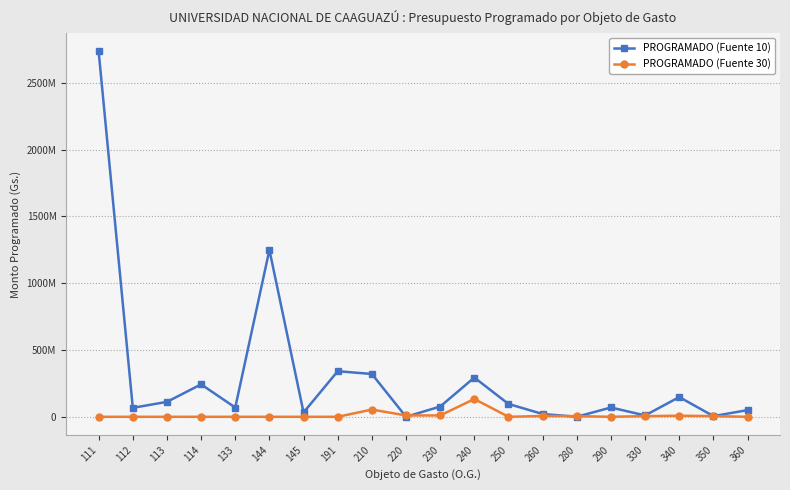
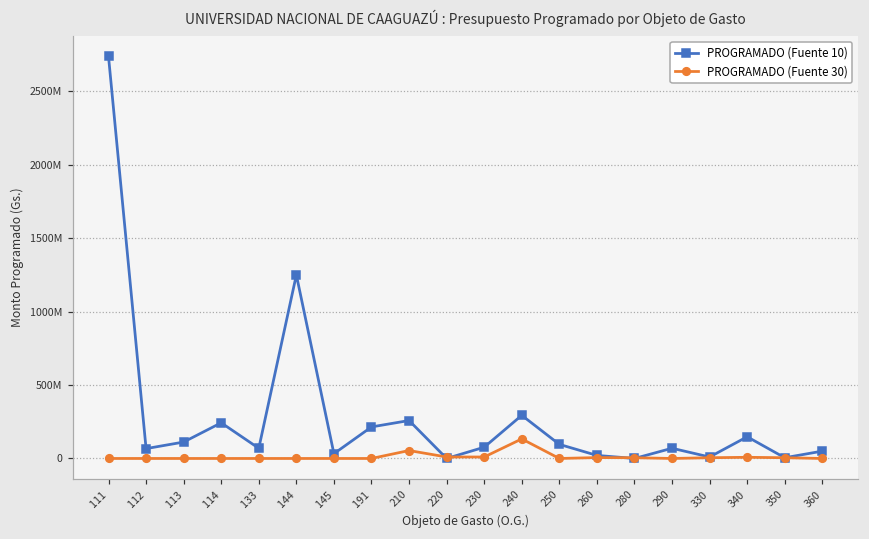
PROGRAMADO (Fuente 10), 191: 340000000 -> 210000000
PROGRAMADO (Fuente 10), 210: 320000000 -> 260000000
